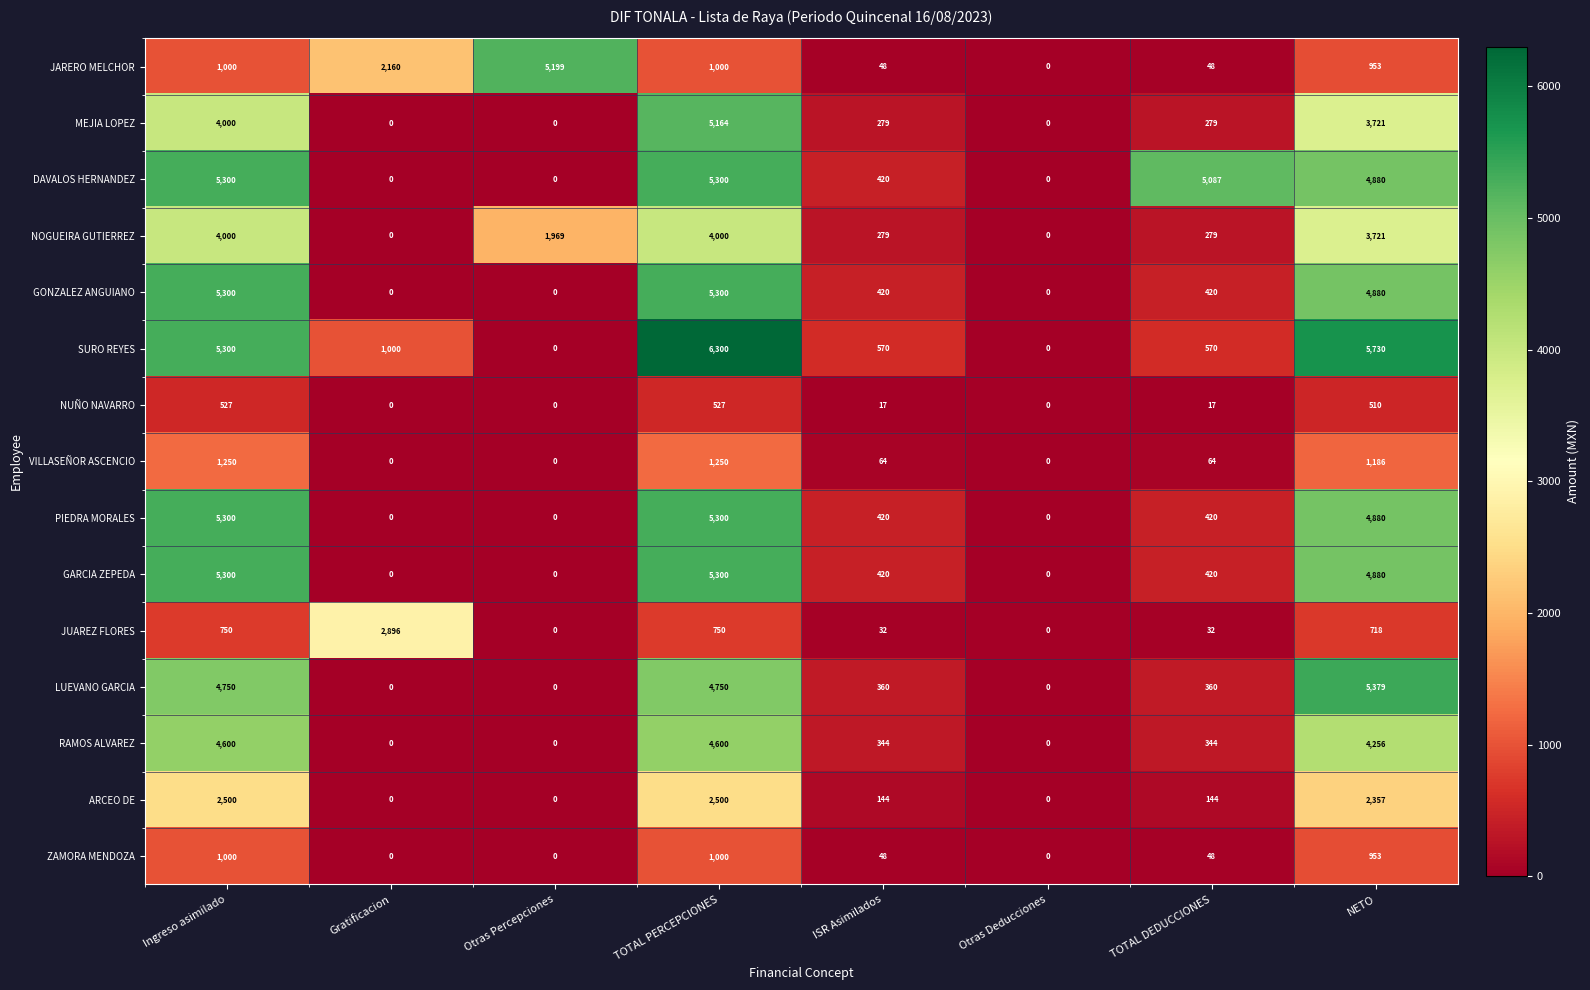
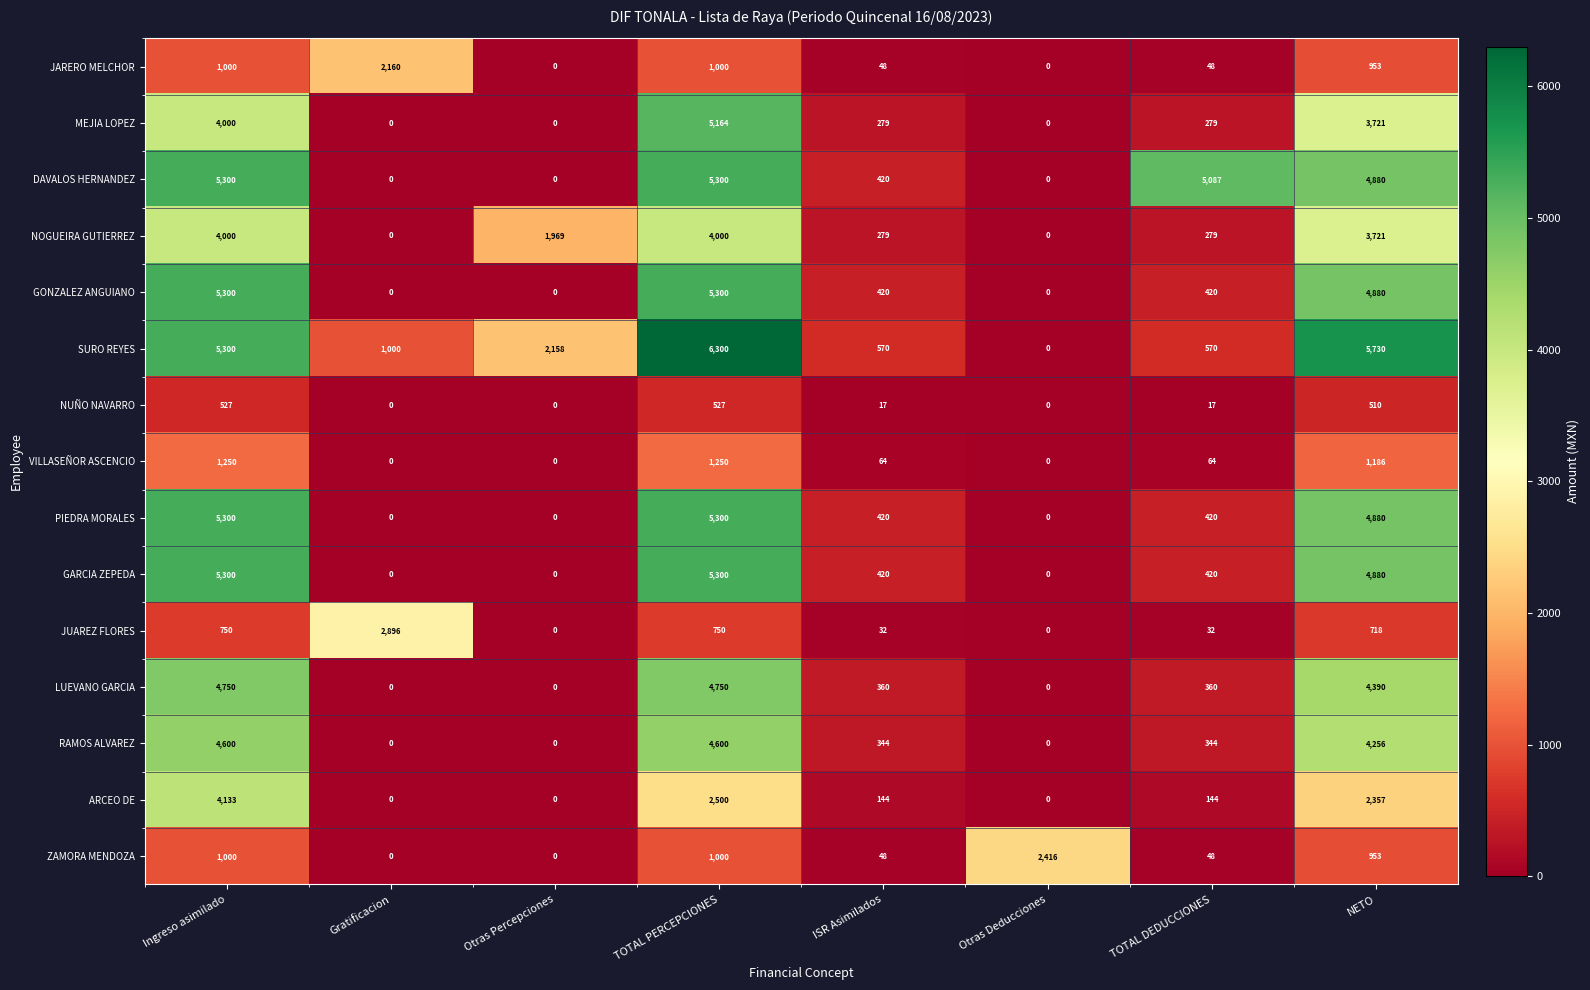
JARERO MELCHOR, Otras Percepciones: 5,199 -> 0
SURO REYES, Otras Percepciones: 0 -> 2,158
LUEVANO GARCIA, NETO: 5,379 -> 4,390
ARCEO DE, Ingreso asimilado: 2,500 -> 4,133
ZAMORA MENDOZA, Otras Deducciones: 0 -> 2,416
